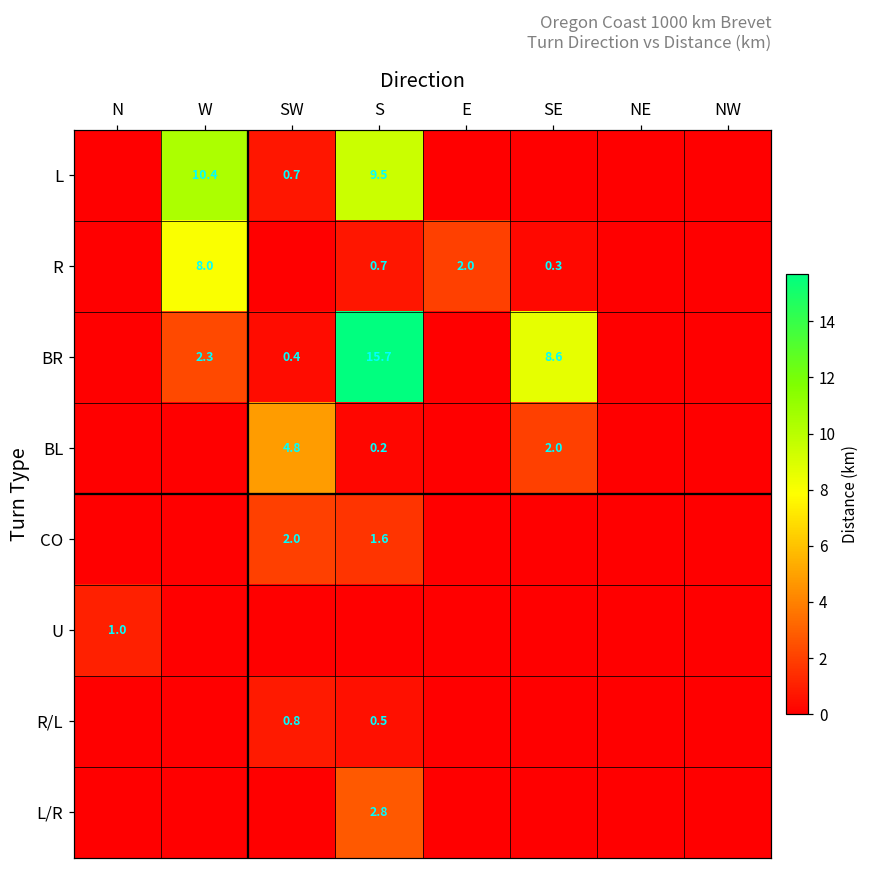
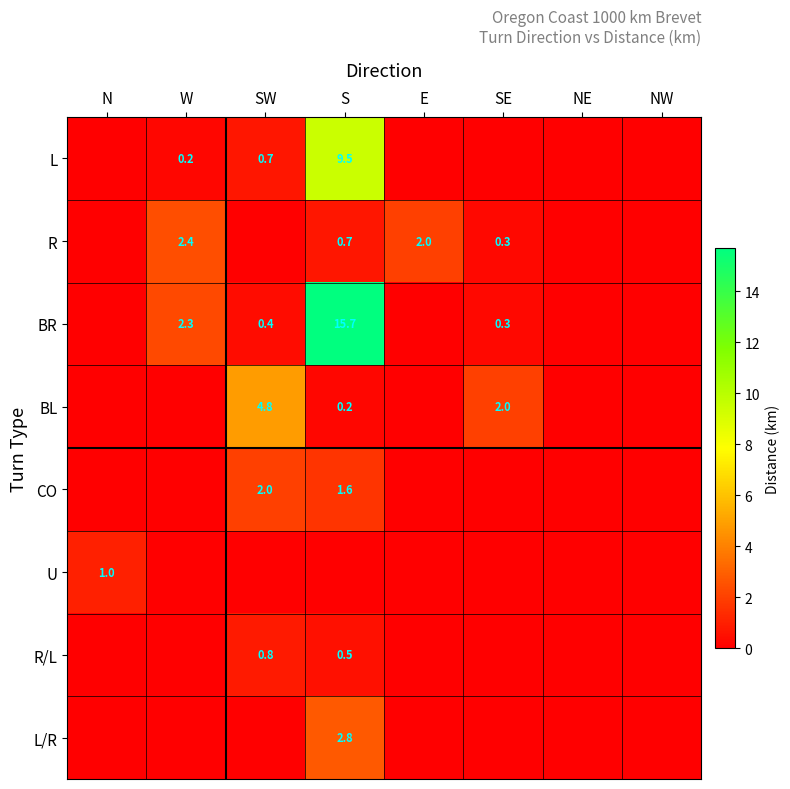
L, W: 10.4 -> 0.2
R, W: 8.0 -> 2.4
BR, SE: 8.6 -> 0.3
